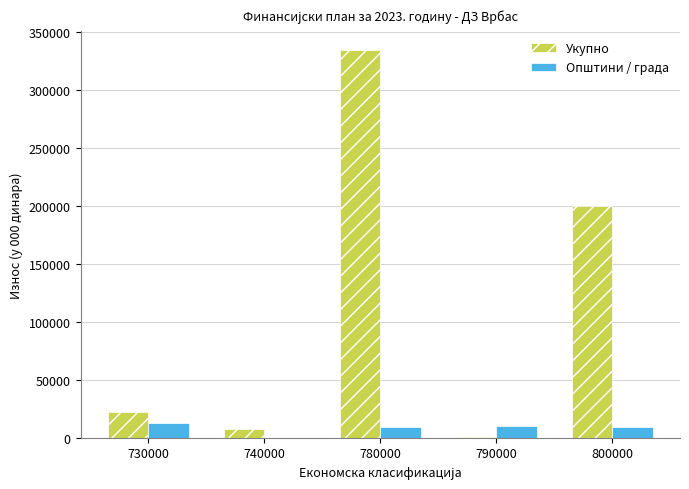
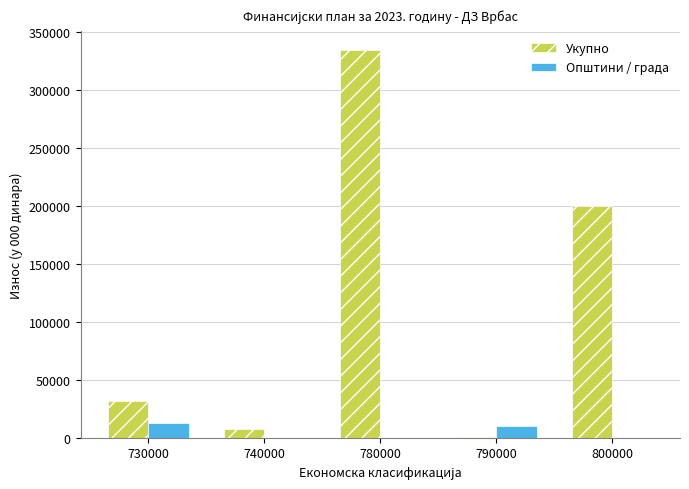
Укупно, 730000: 23000 -> 32000
Општини / града, 780000: 10000 -> 0
Општини / града, 800000: 9000 -> 0
